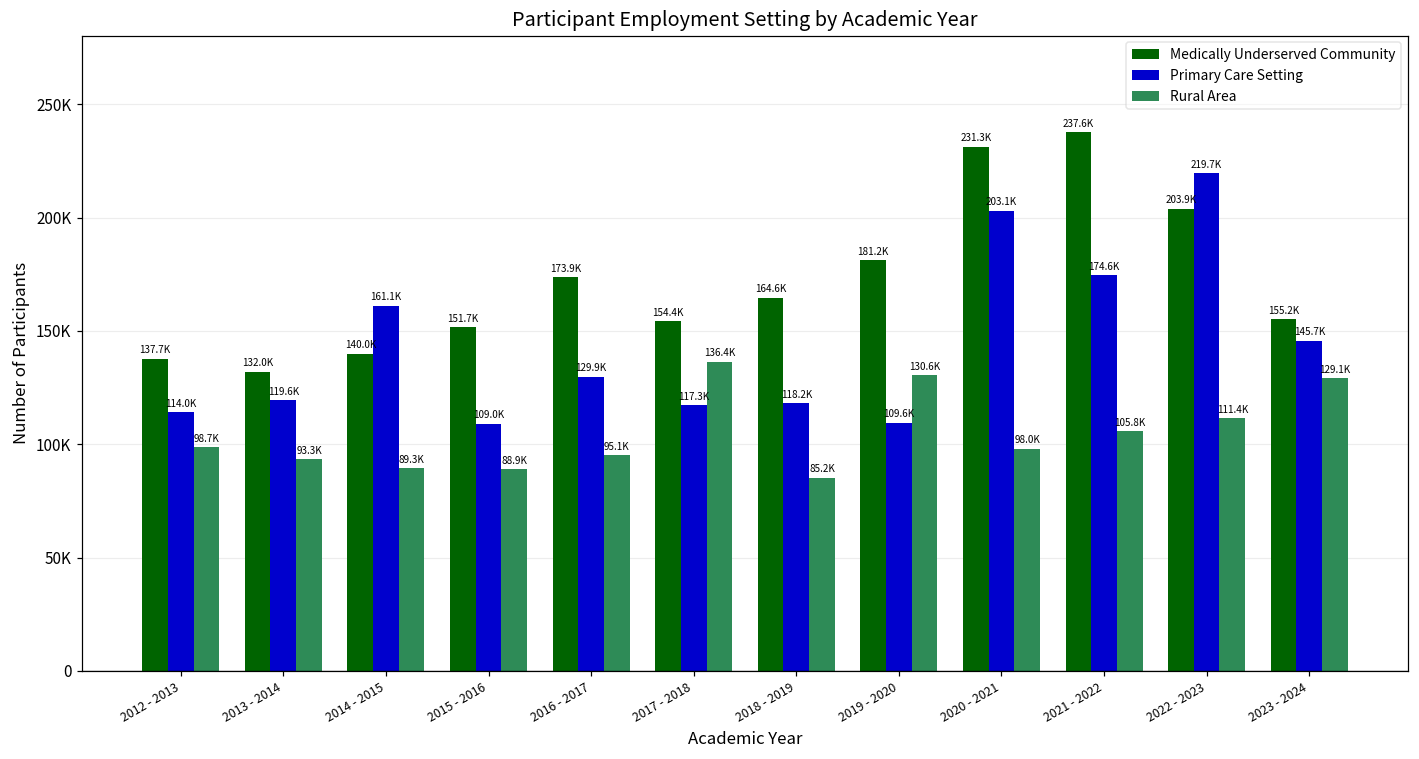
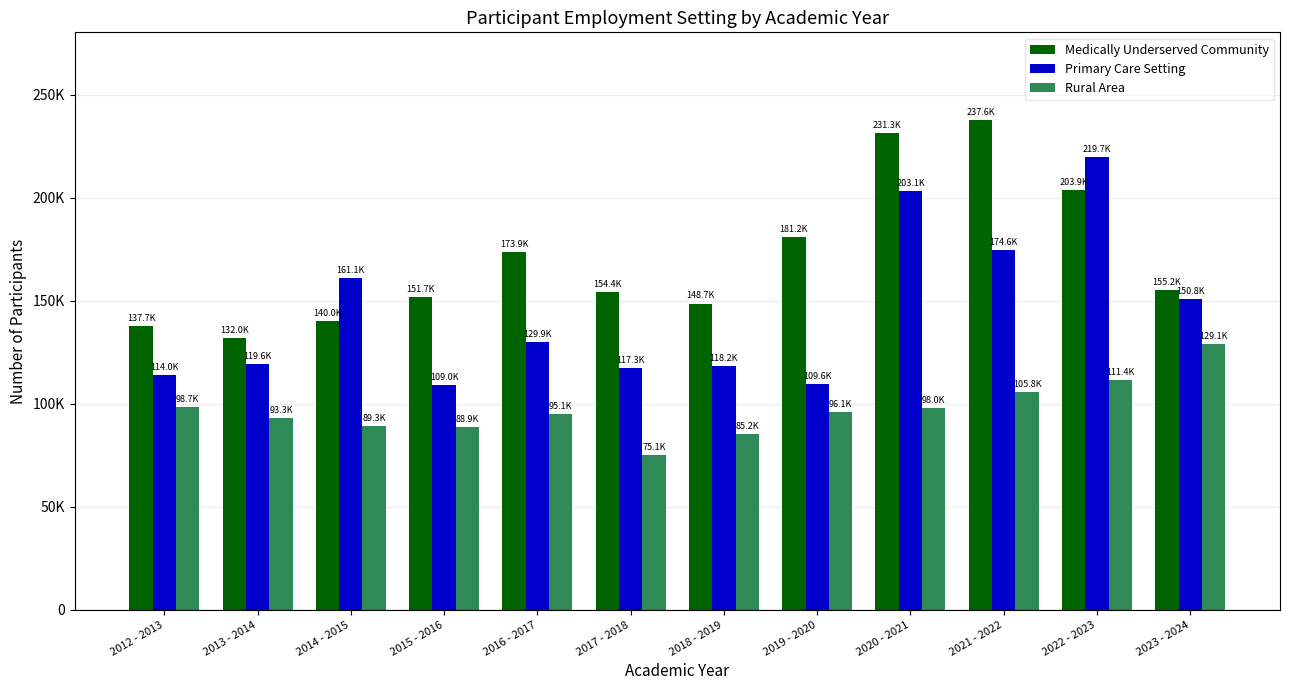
Rural Area, 2017 - 2018: 136.4K -> 75.1K
Medically Underserved Community, 2018 - 2019: 164.6K -> 148.7K
Rural Area, 2019 - 2020: 130.6K -> 96.1K
Primary Care Setting, 2023 - 2024: 145.7K -> 150.8K
